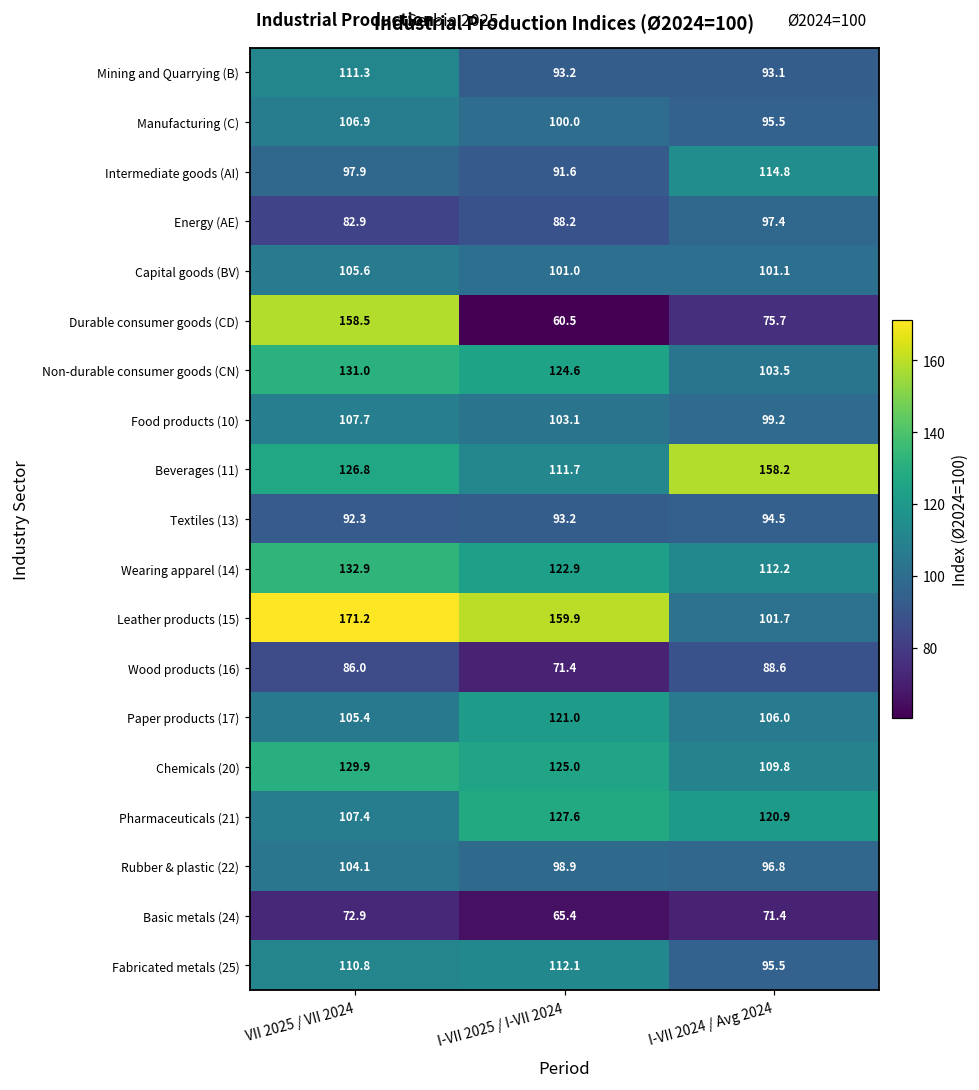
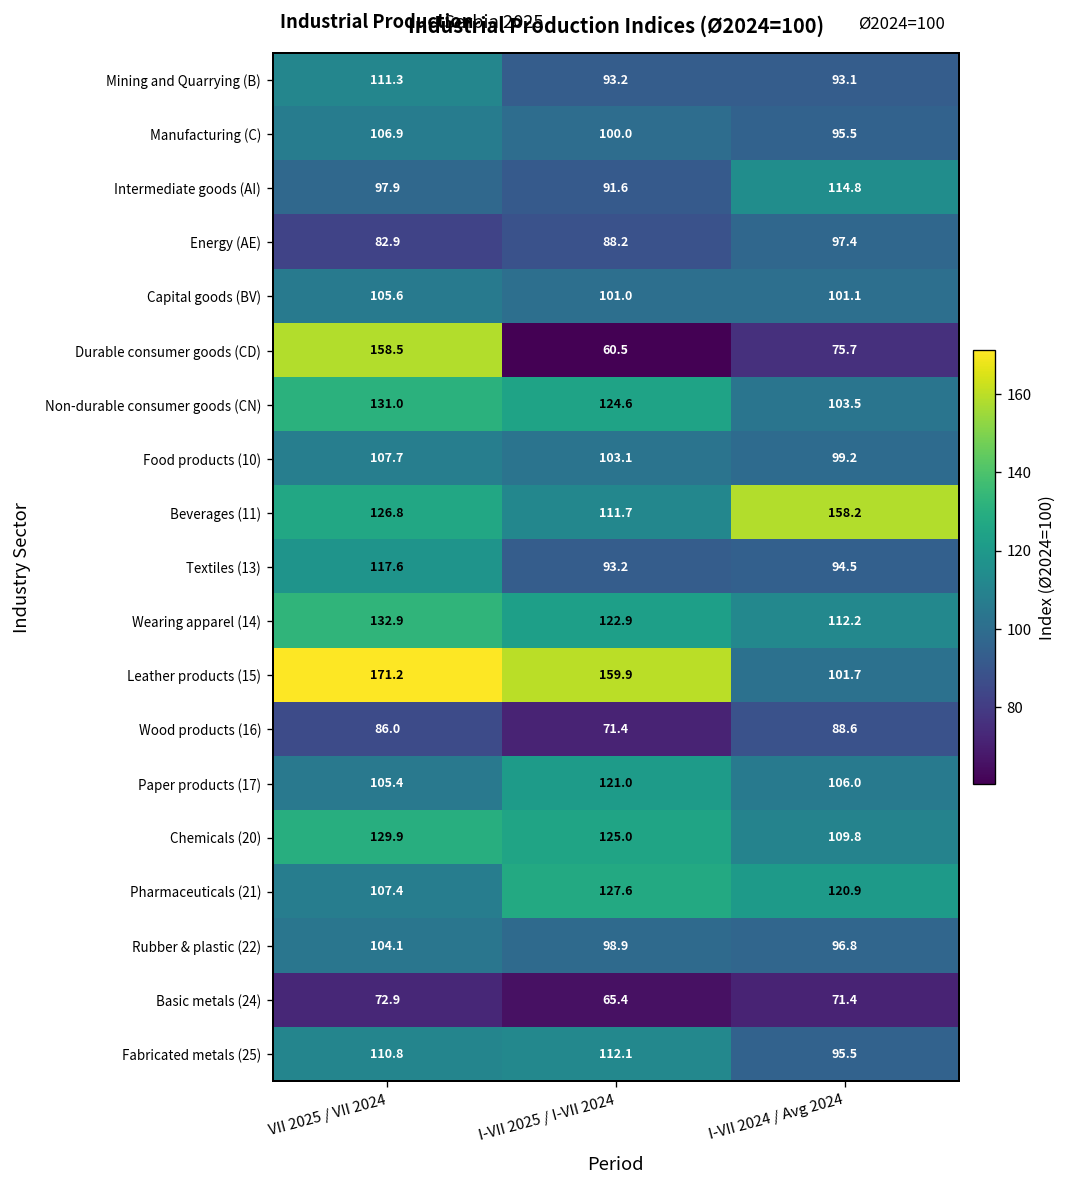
Textiles (13), VII 2025 / VII 2024: 92.3 -> 117.6
